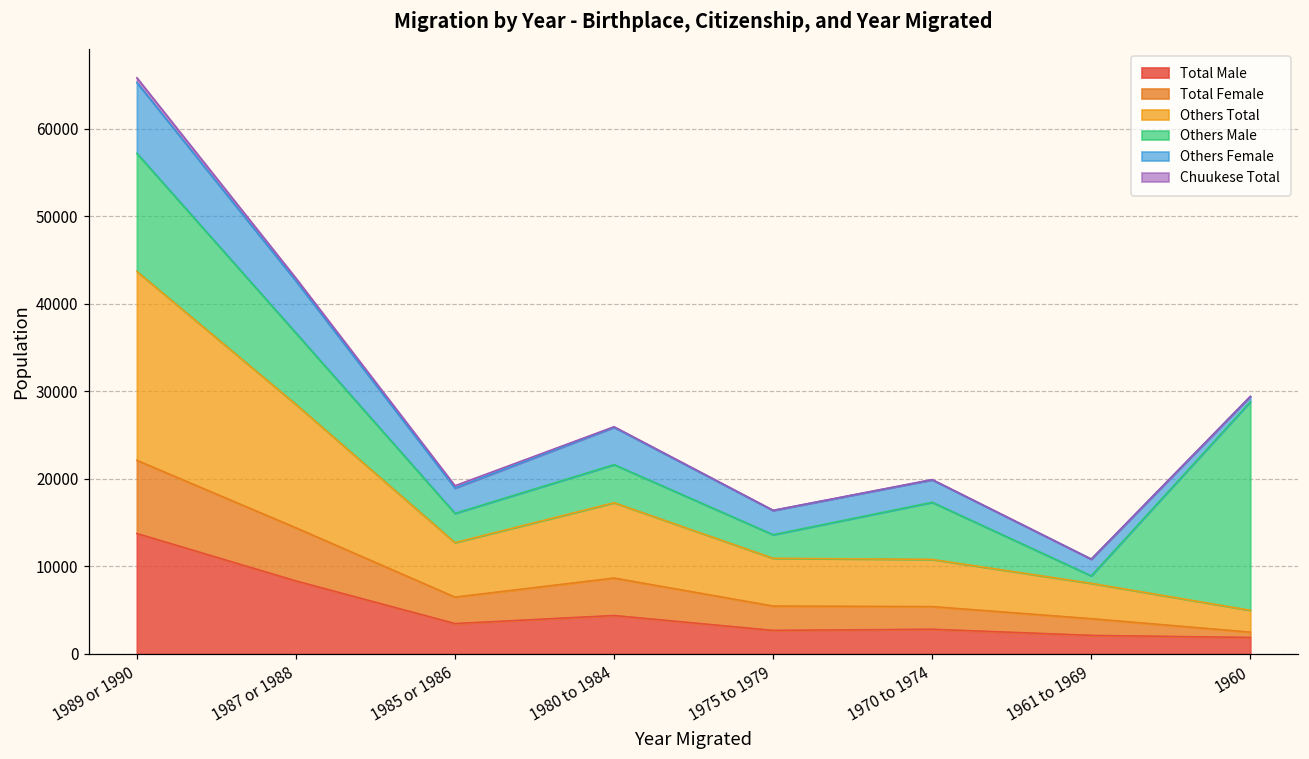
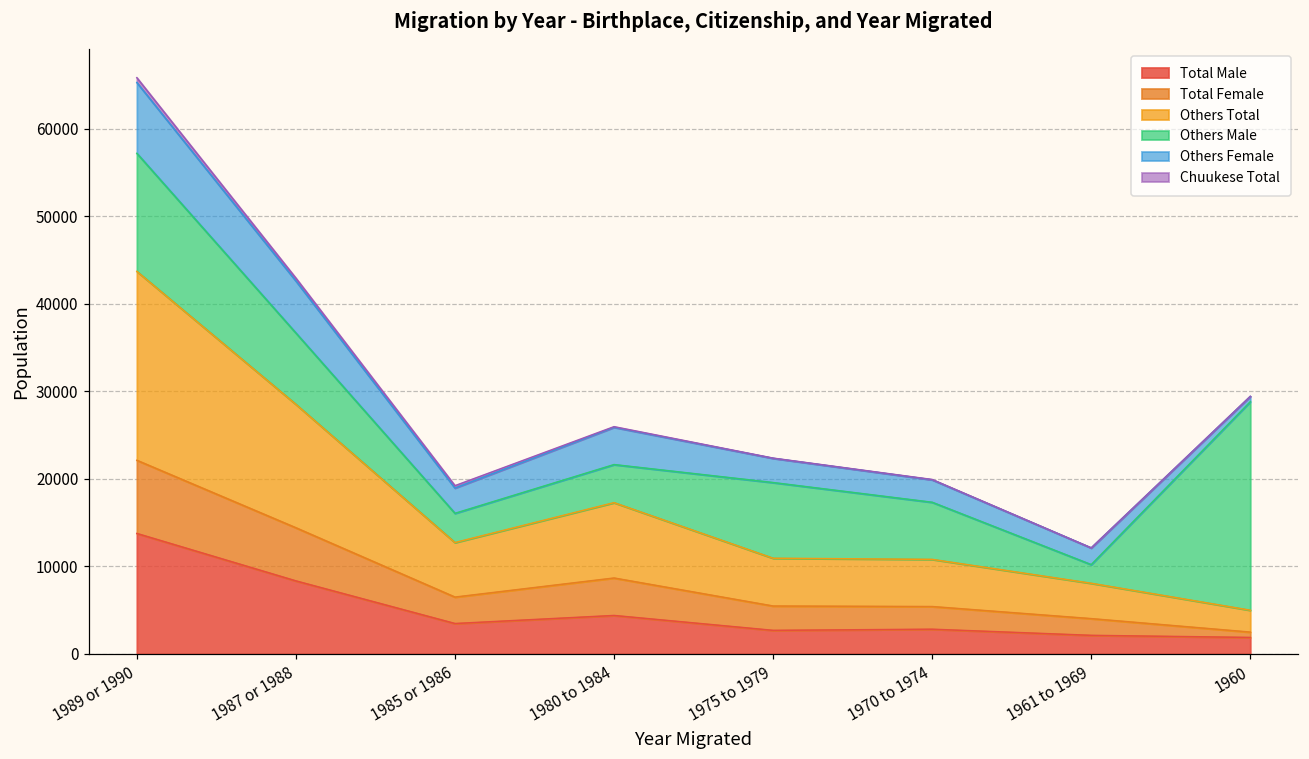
Others Male, 1975 to 1979: 3000 -> 9000
Others Male, 1961 to 1969: 1000 -> 2000
